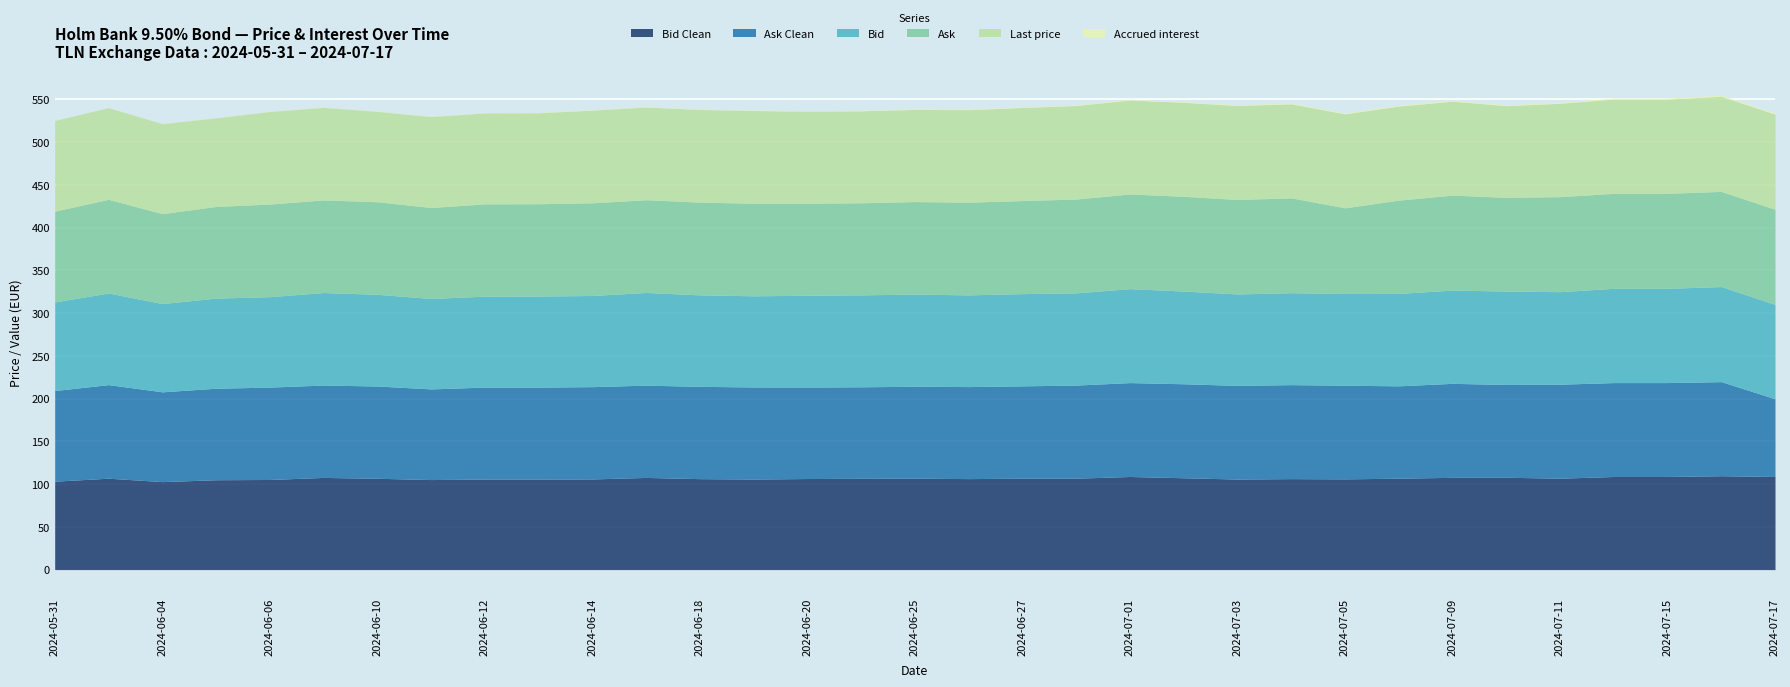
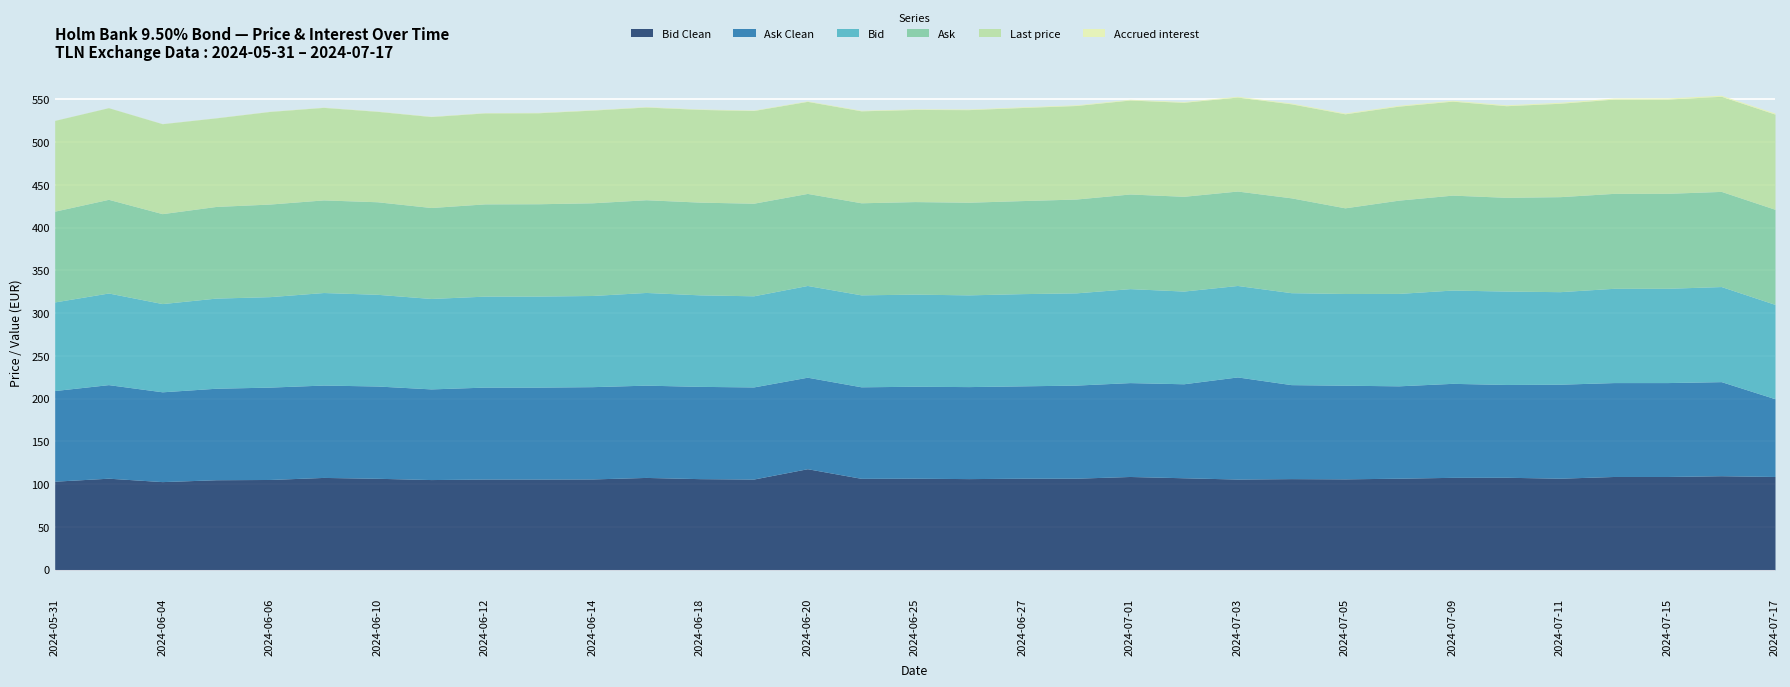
Bid Clean, 2024-06-20: 110 -> 120
Ask Clean, 2024-07-03: 110 -> 120
